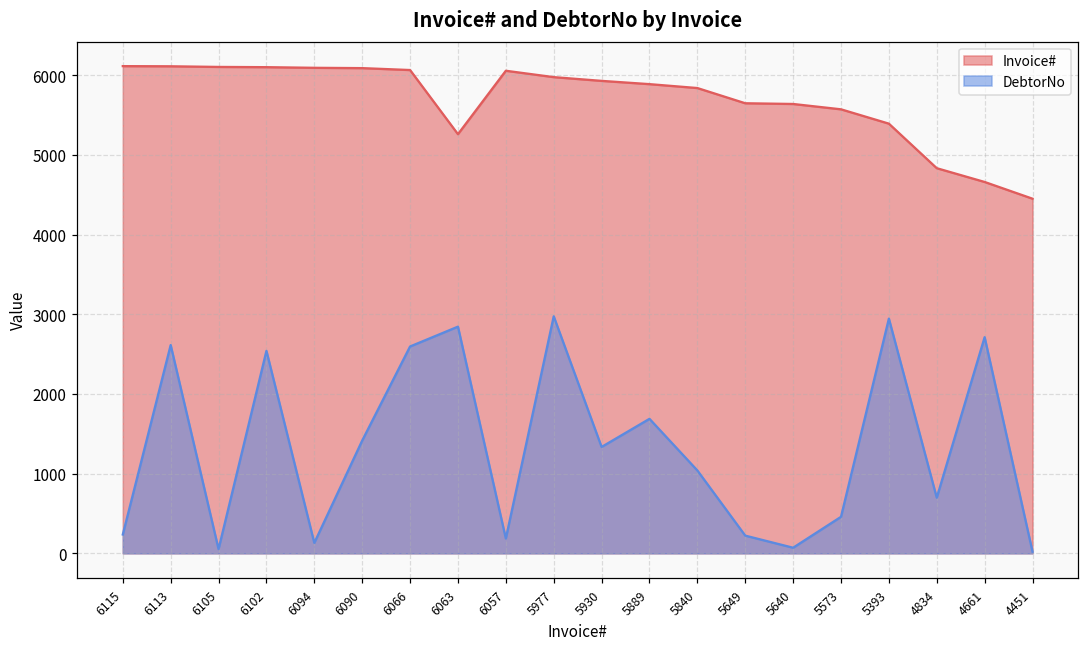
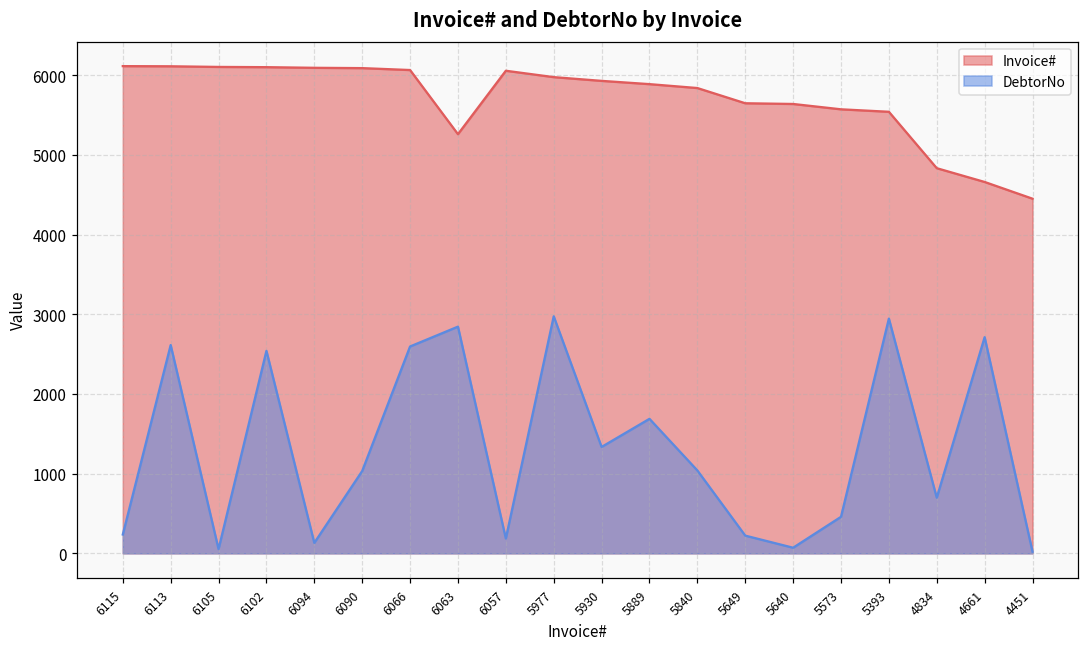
DebtorNo, 6090: 1400 -> 1000
Invoice#, 5393: 5400 -> 5500
